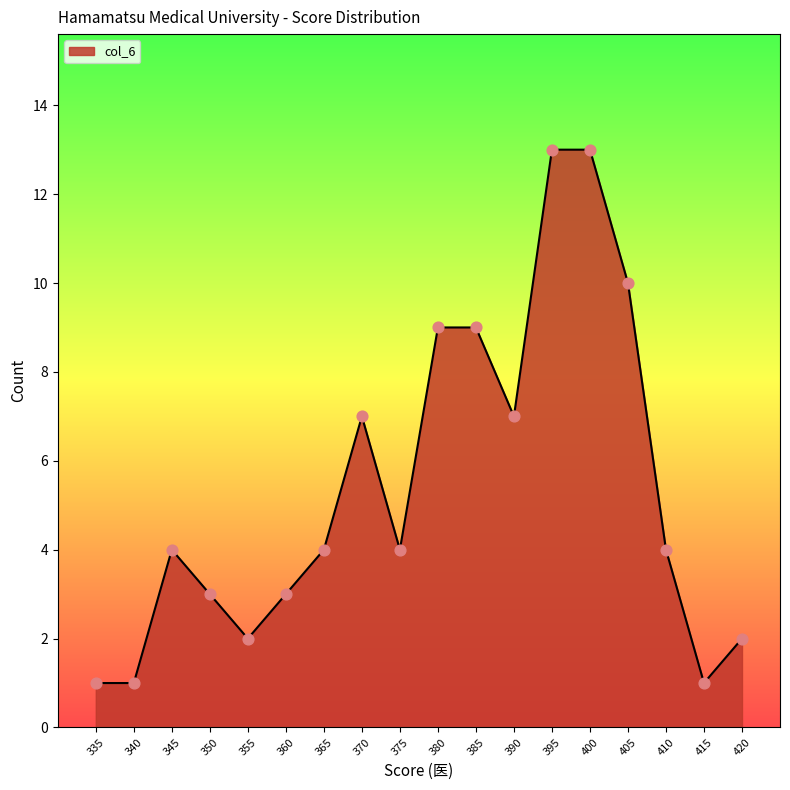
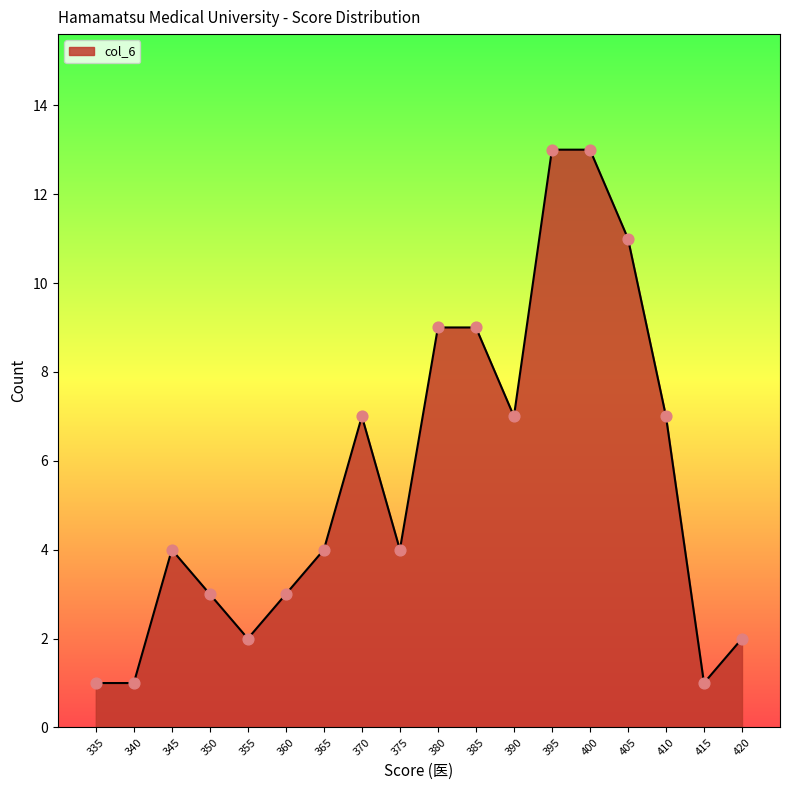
405: 10 -> 11
410: 4 -> 7
